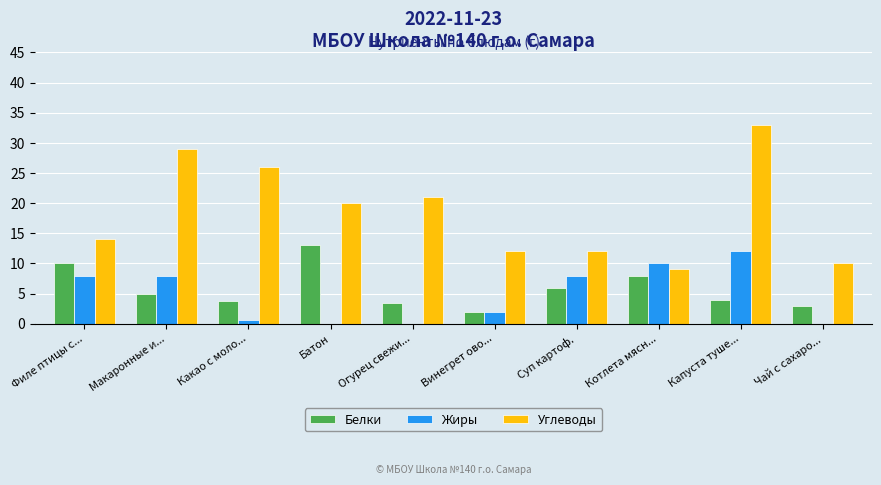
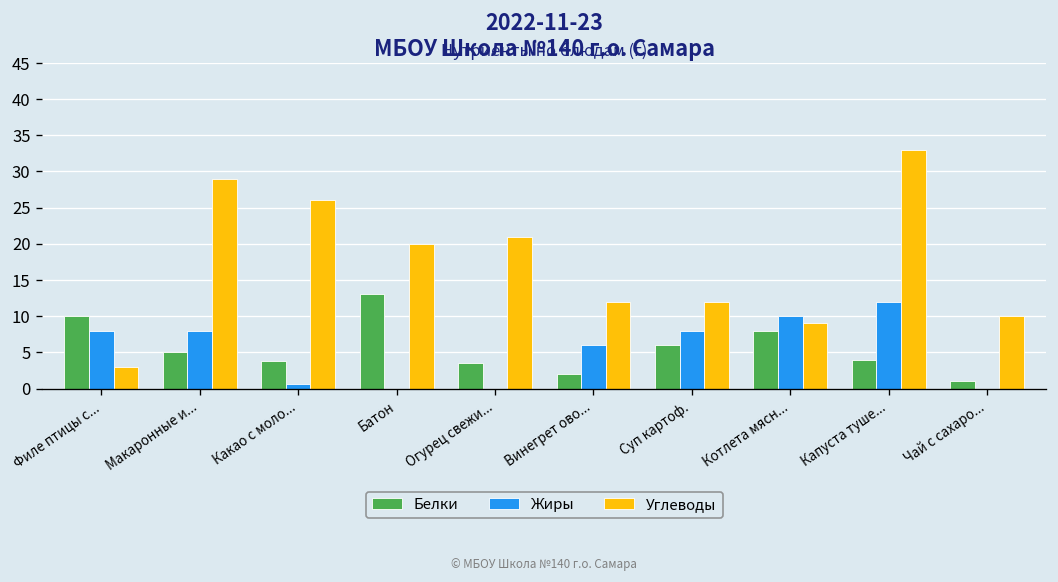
Углеводы, Филе птицы с...: 14 -> 3
Жиры, Винегрет ово...: 2 -> 6
Белки, Чай с сахаро...: 3 -> 1
